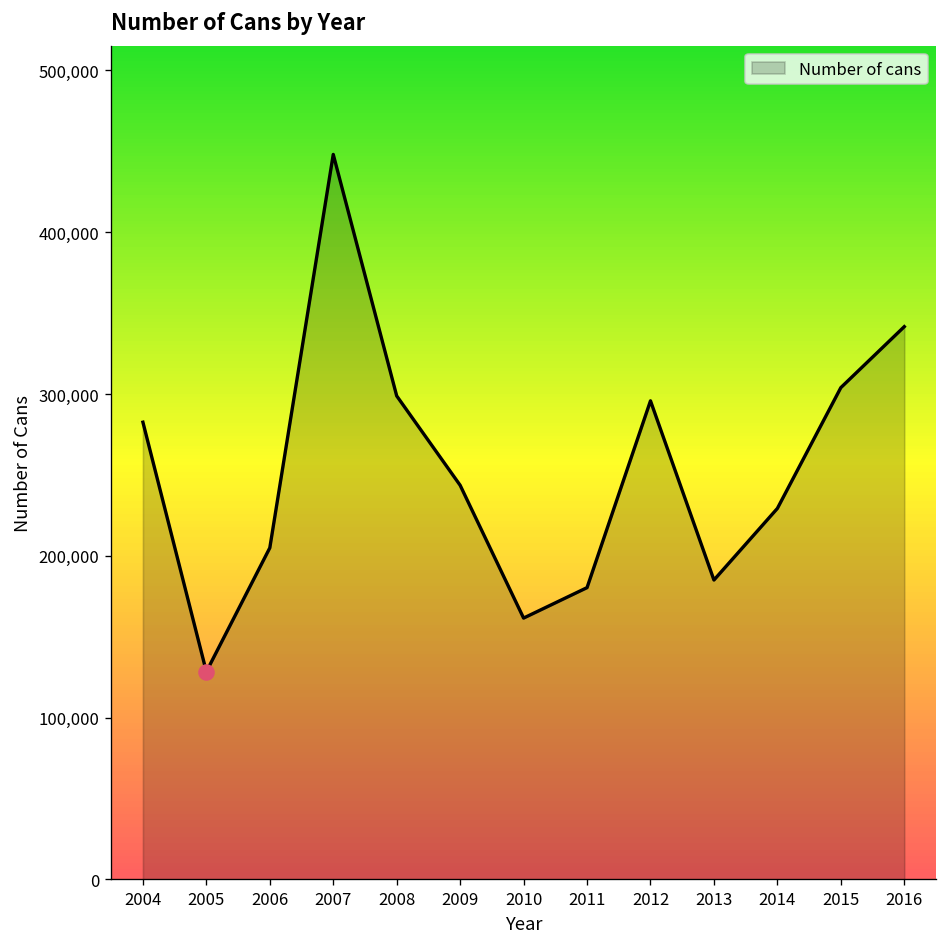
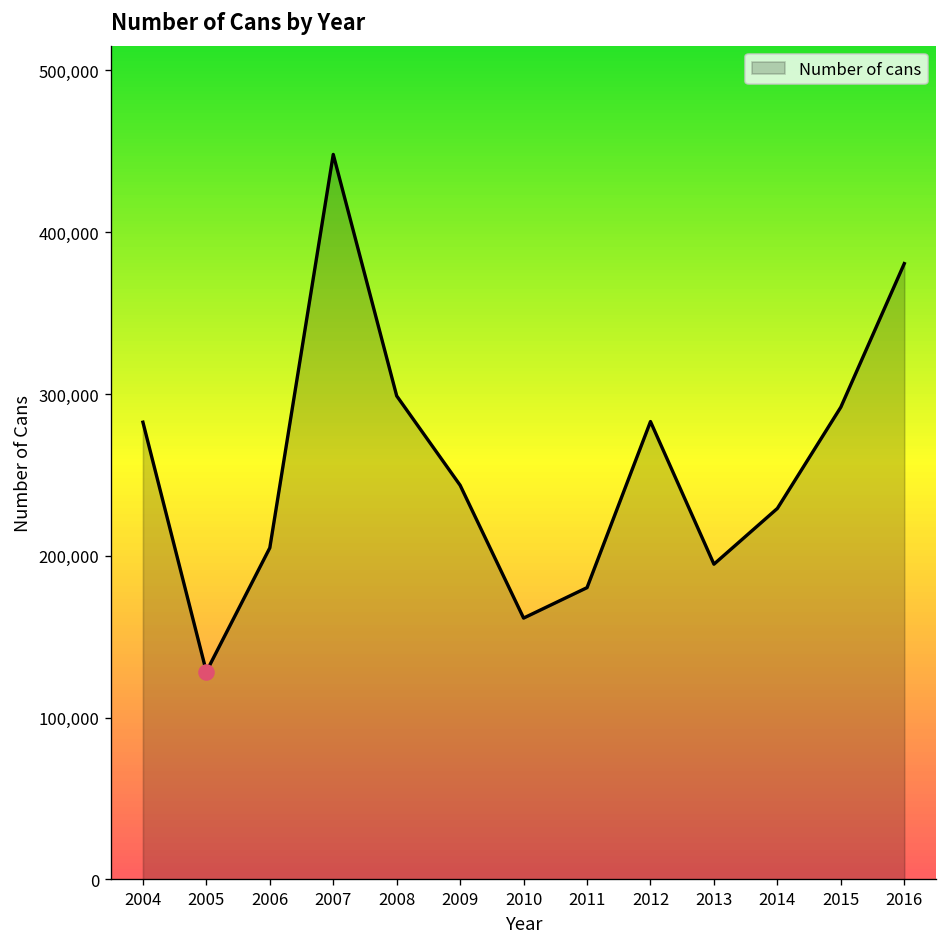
Number of cans, 2012: 296,000 -> 283,000
Number of cans, 2013: 185,000 -> 195,000
Number of cans, 2015: 304,000 -> 292,000
Number of cans, 2016: 342,000 -> 381,000
